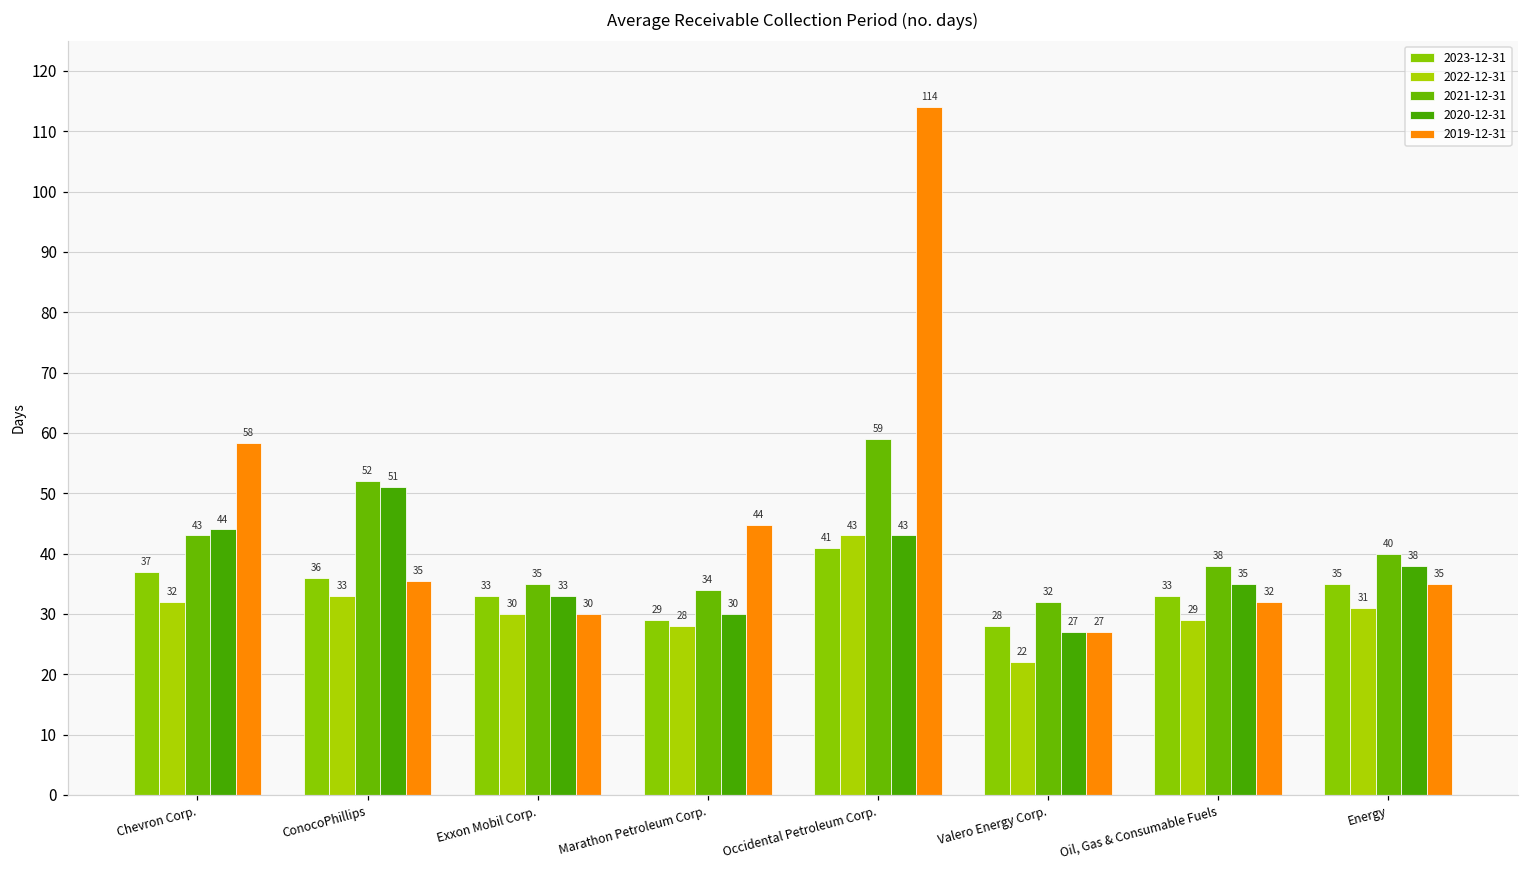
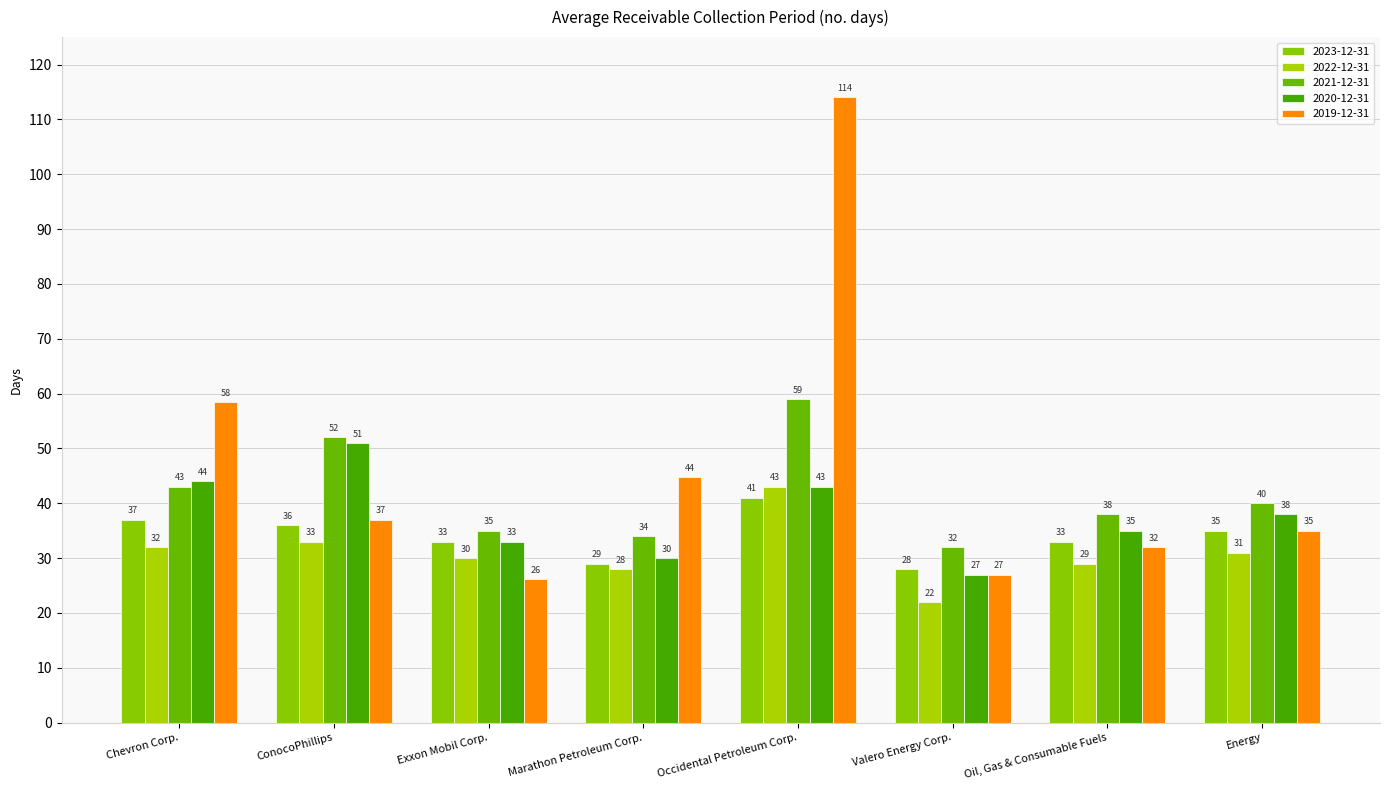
2019-12-31, ConocoPhillips: 35 -> 37
2019-12-31, Exxon Mobil Corp.: 30 -> 26
